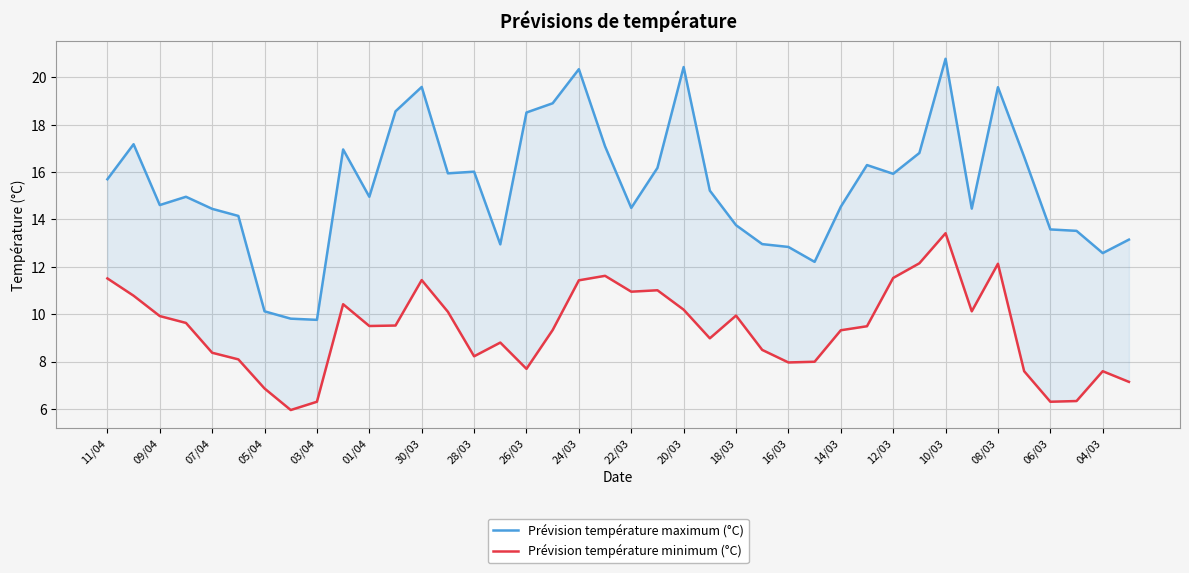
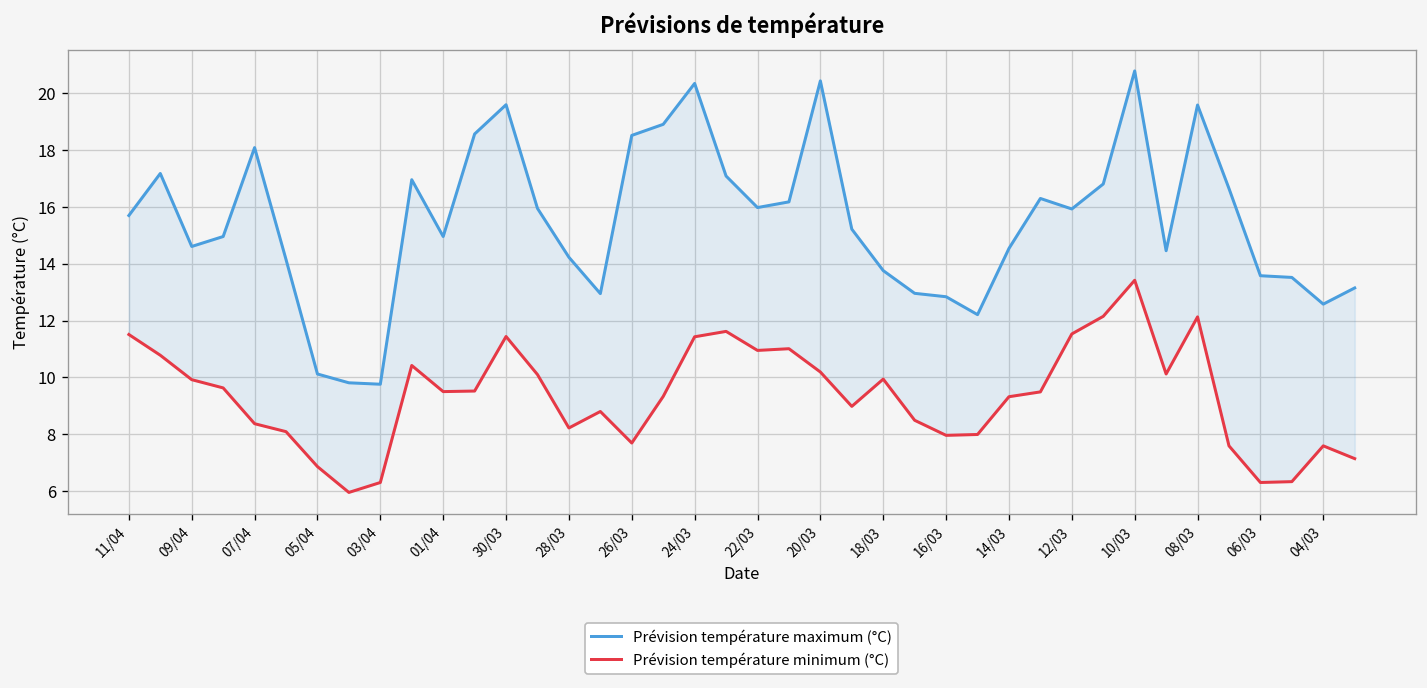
Prévision température maximum (°C), 07/04: 14.5 -> 18.1
Prévision température maximum (°C), 28/03: 16.0 -> 14.2
Prévision température maximum (°C), 22/03: 14.5 -> 16.0
